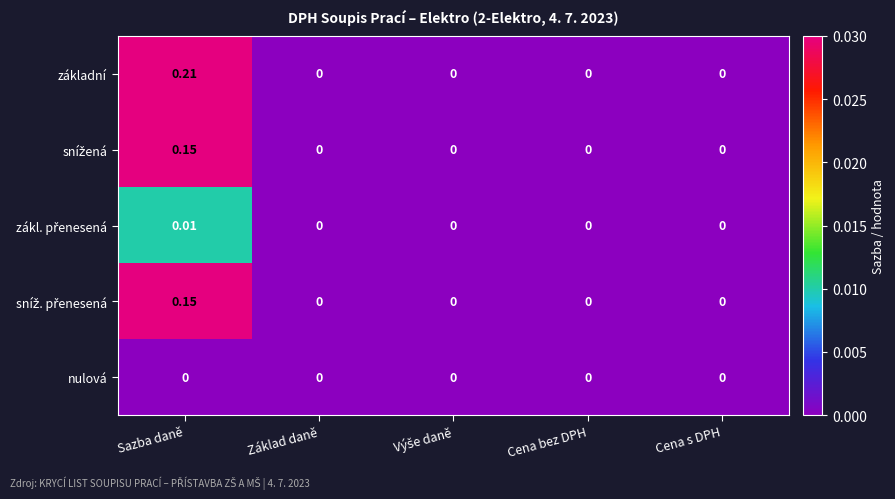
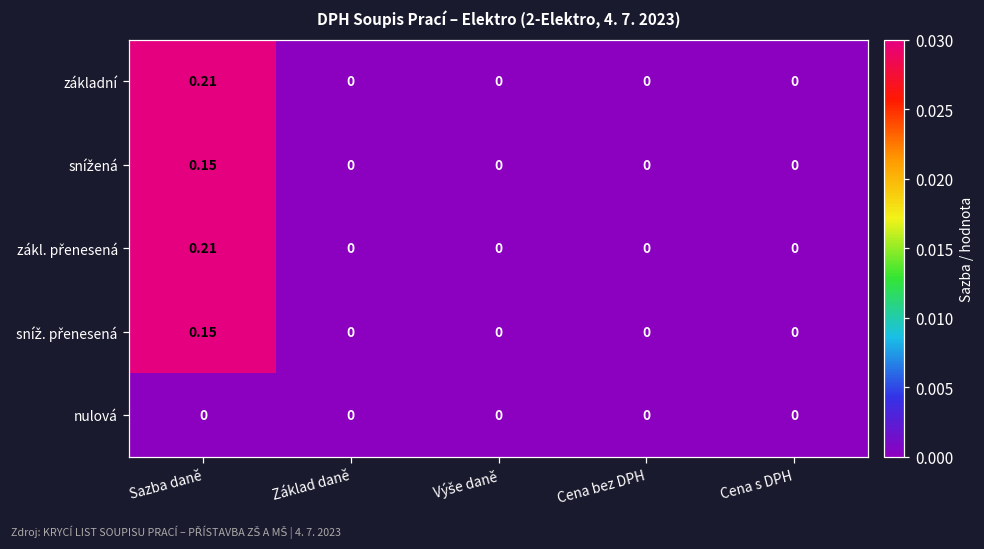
zákl. přenesená, Sazba daně: 0.01 -> 0.21
